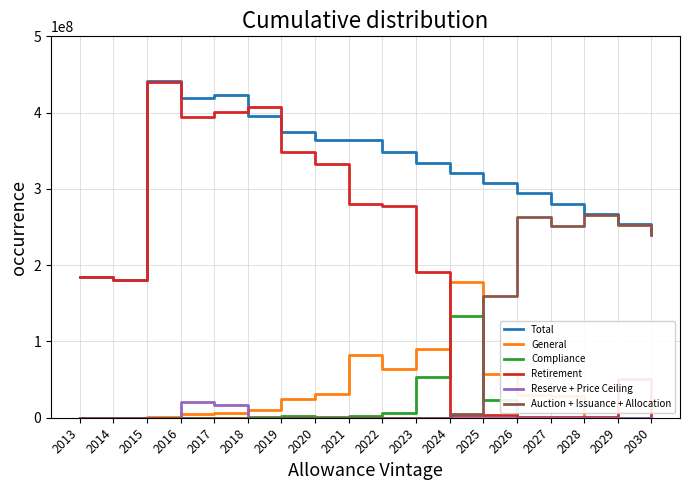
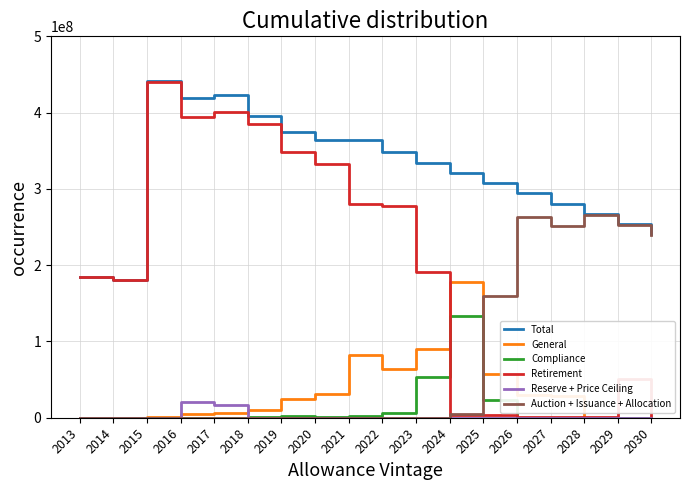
Retirement, 2018: 410000000 -> 380000000
